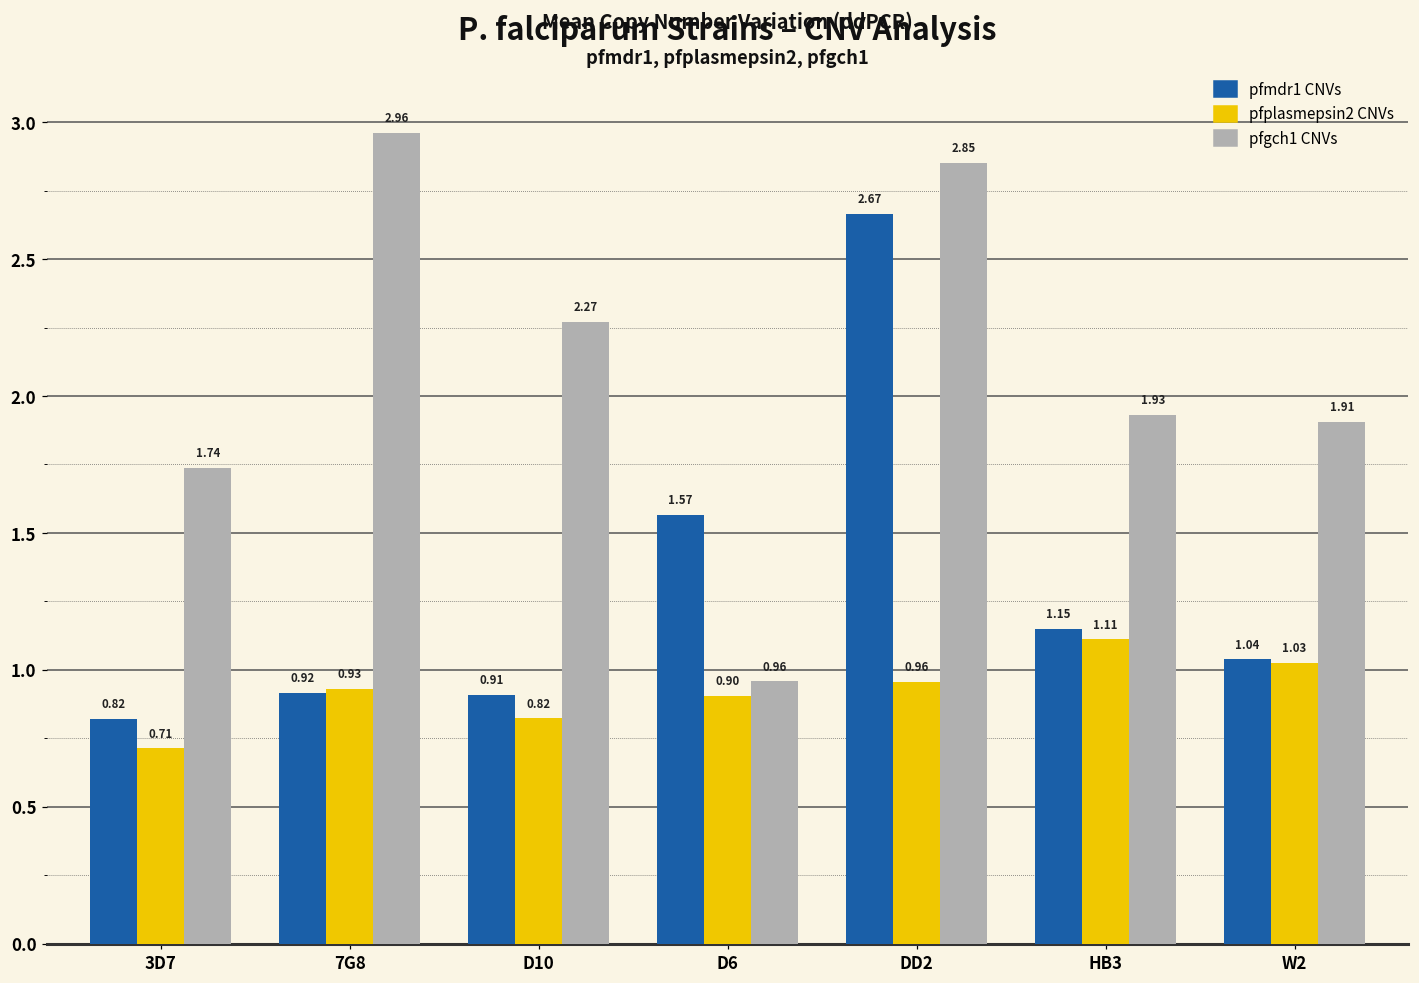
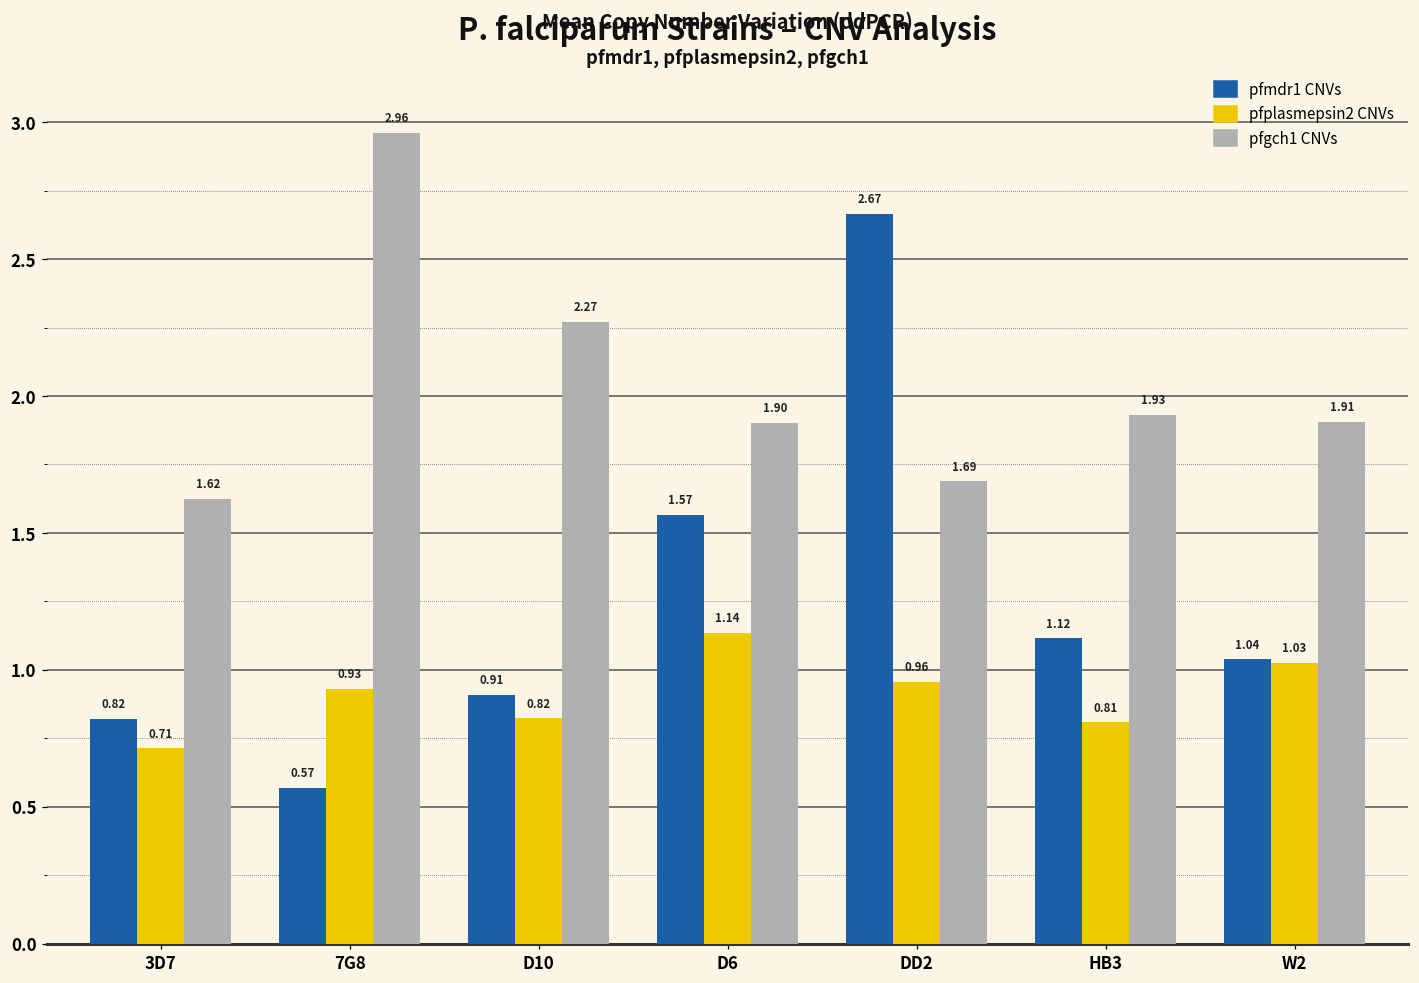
pfgch1 CNVs, 3D7: 1.74 -> 1.62
pfmdr1 CNVs, 7G8: 0.92 -> 0.57
pfplasmepsin2 CNVs, D6: 0.90 -> 1.14
pfgch1 CNVs, D6: 0.96 -> 1.90
pfgch1 CNVs, DD2: 2.85 -> 1.69
pfmdr1 CNVs, HB3: 1.15 -> 1.12
pfplasmepsin2 CNVs, HB3: 1.11 -> 0.81
